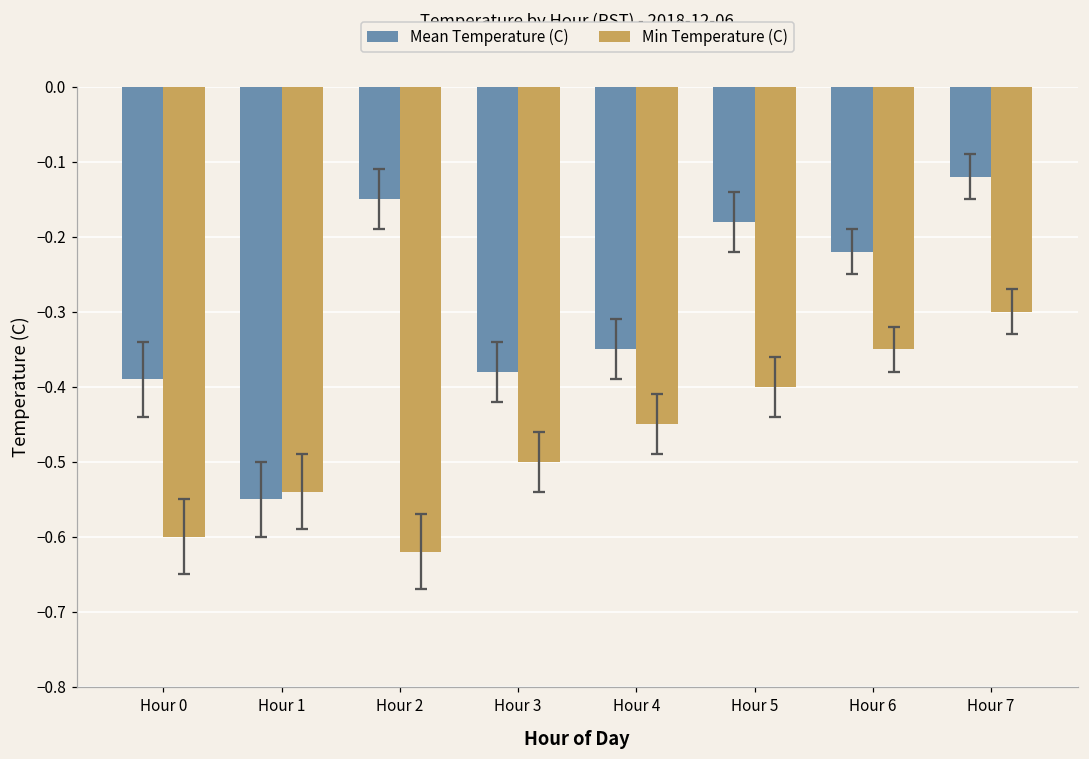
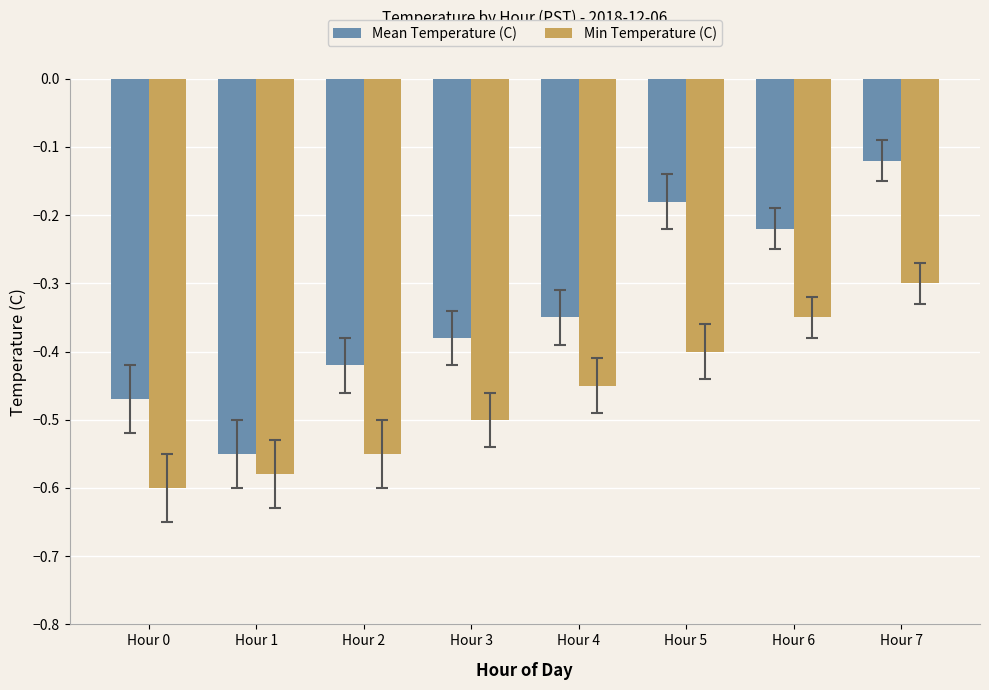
Mean Temperature (C), Hour 0: -0.39 -> -0.47
Min Temperature (C), Hour 1: -0.54 -> -0.58
Mean Temperature (C), Hour 2: -0.15 -> -0.42
Min Temperature (C), Hour 2: -0.62 -> -0.55
